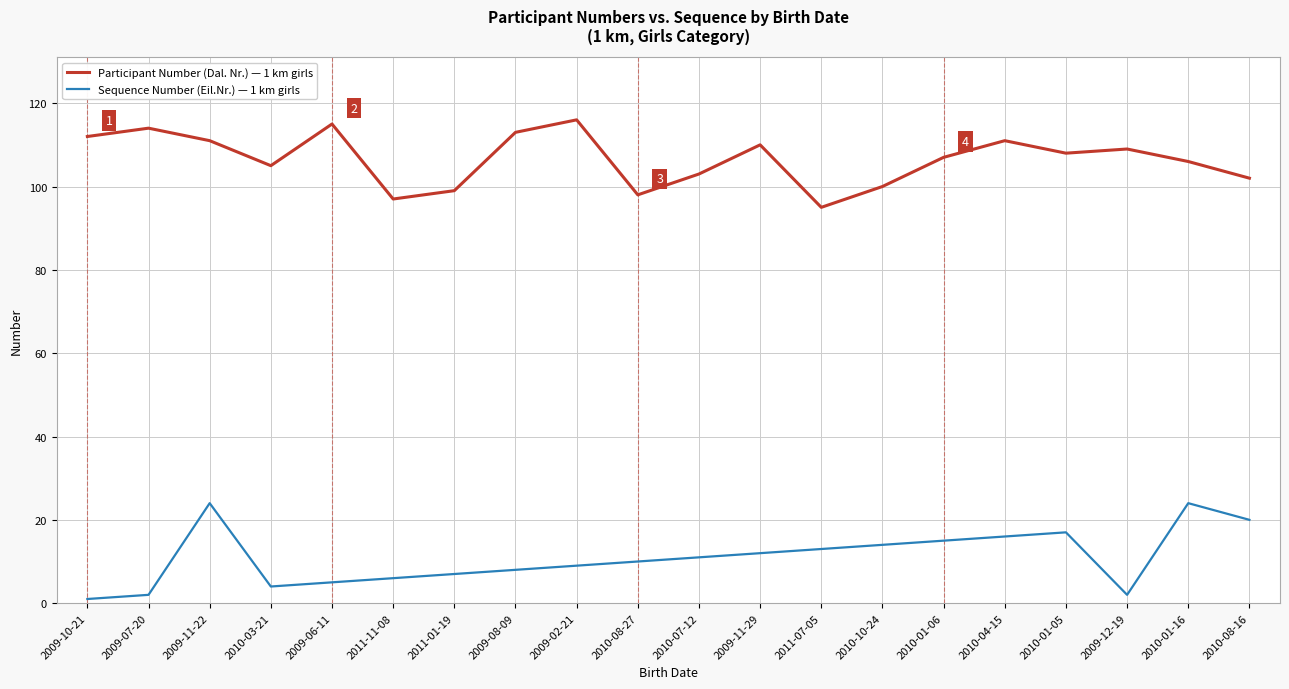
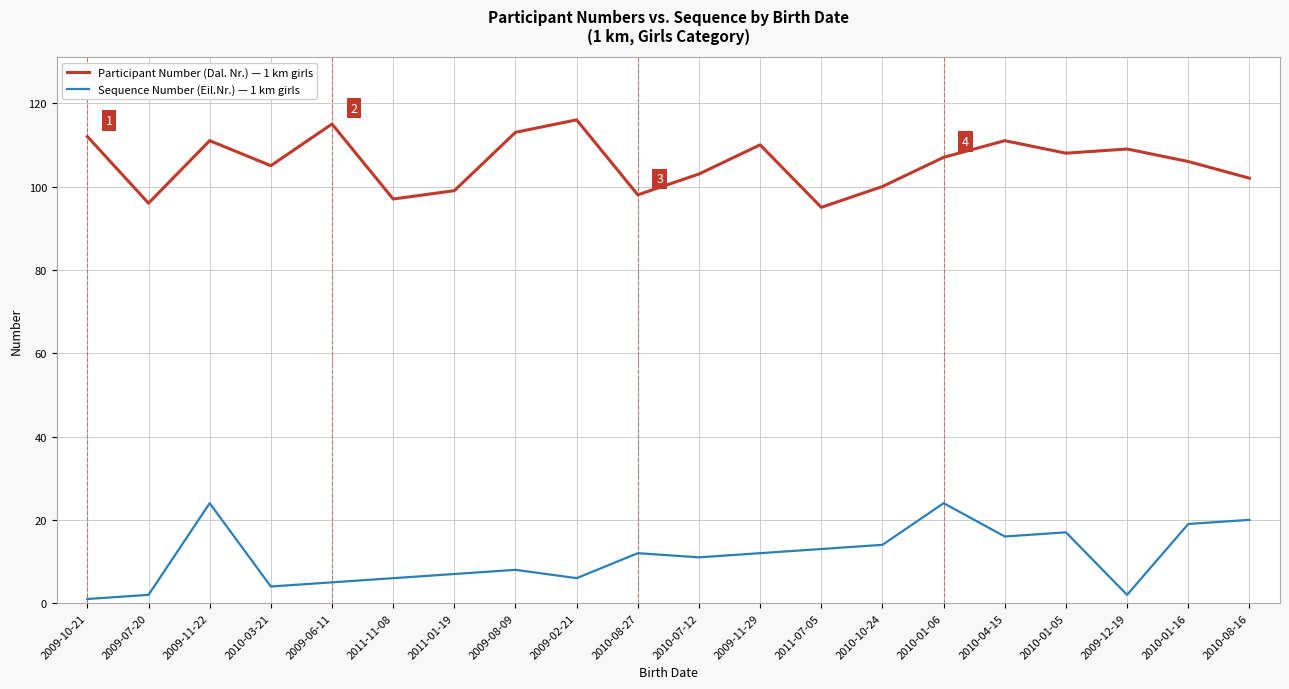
Participant Number (Dal. Nr.) — 1 km girls, 2009-07-20: 114 -> 96
Sequence Number (Eil.Nr.) — 1 km girls, 2009-02-21: 9 -> 6
Sequence Number (Eil.Nr.) — 1 km girls, 2010-08-27: 10 -> 12
Sequence Number (Eil.Nr.) — 1 km girls, 2010-01-06: 15 -> 24
Sequence Number (Eil.Nr.) — 1 km girls, 2010-01-16: 24 -> 19
